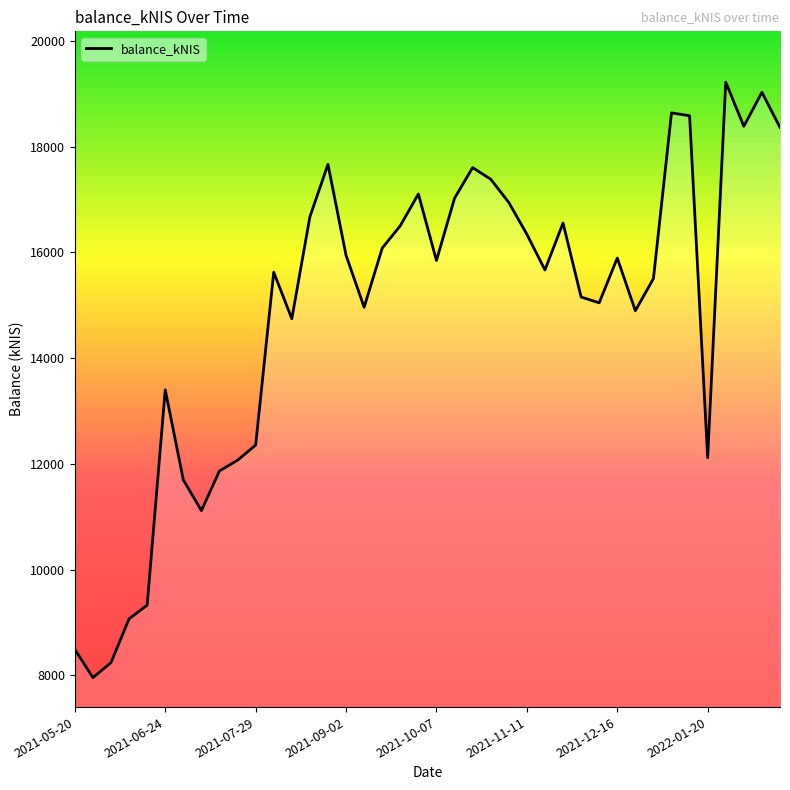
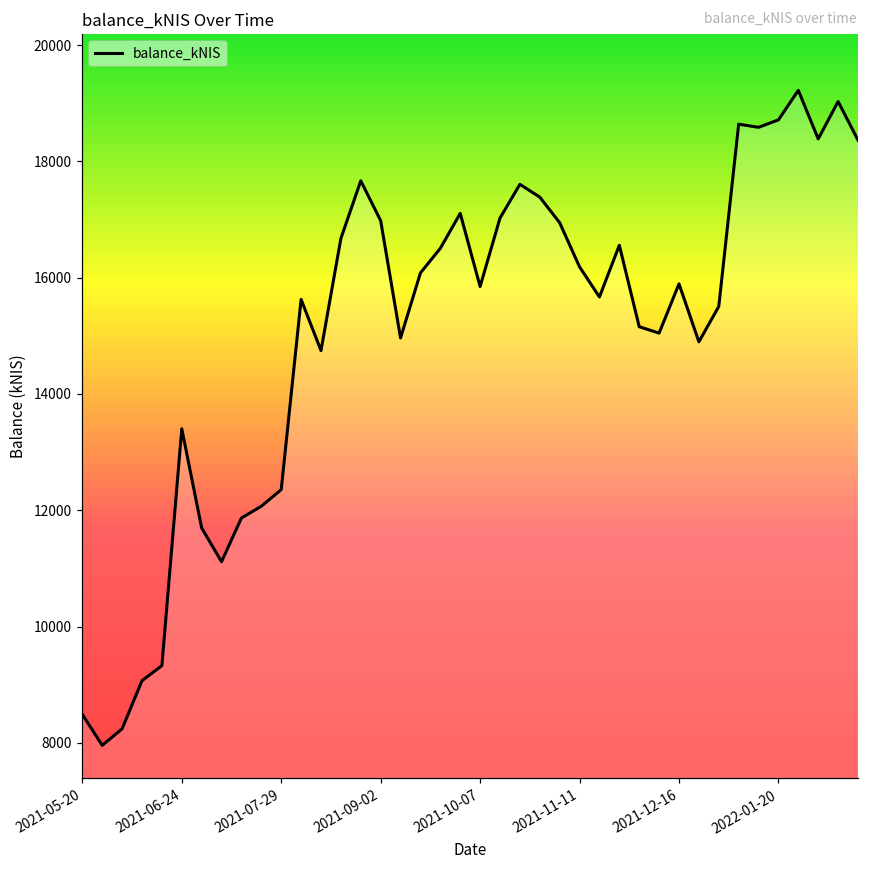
2021-09-02: 15900 -> 17000
2021-11-11: 16300 -> 16200
2022-01-20: 12100 -> 18700
